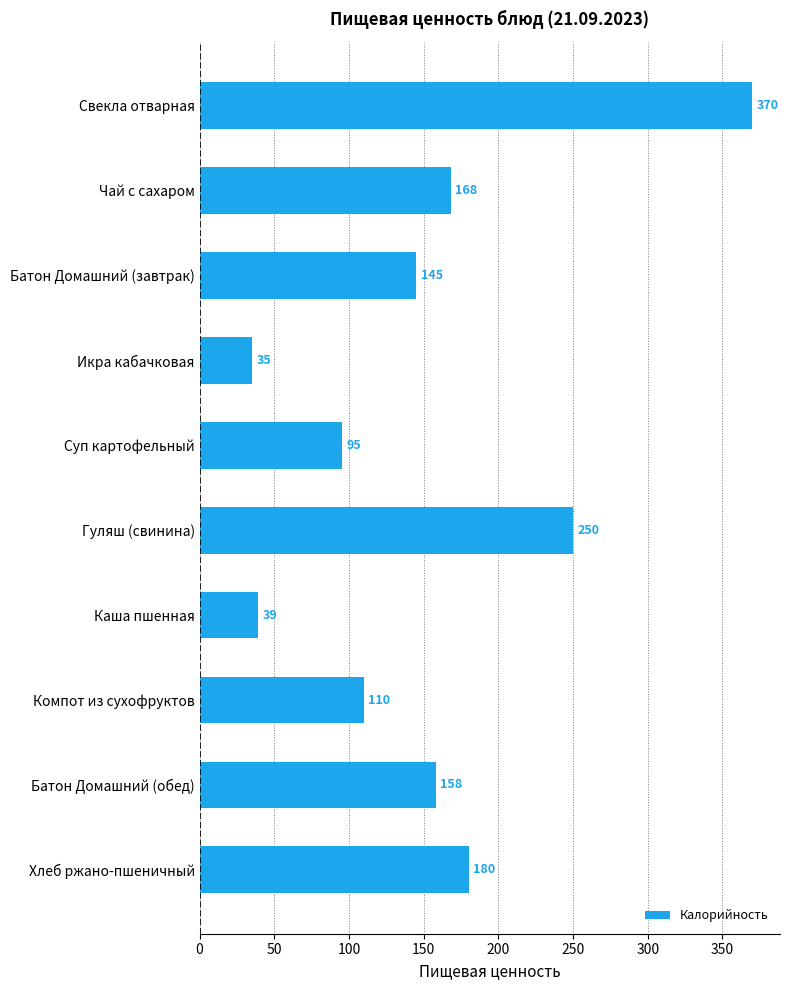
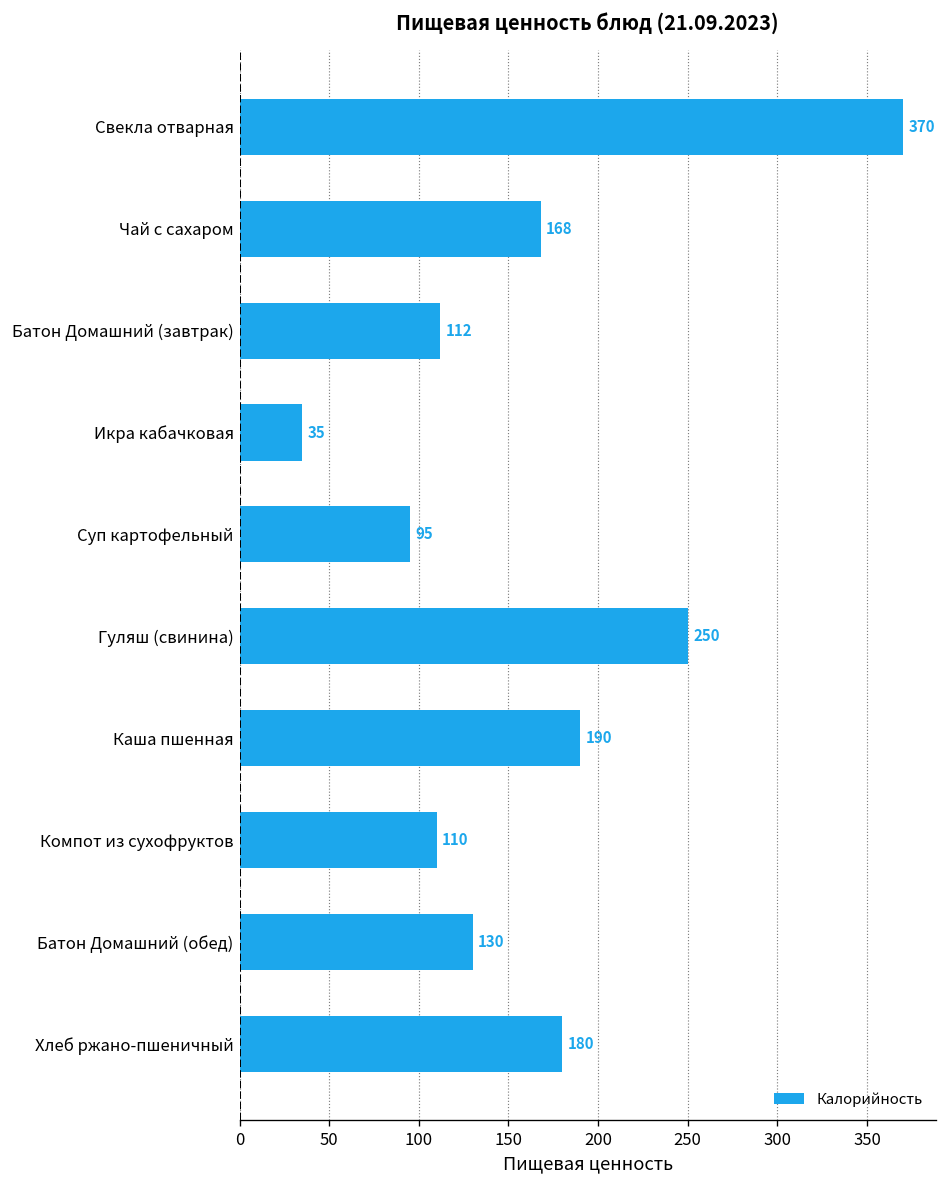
Батон Домашний (завтрак): 145 -> 112
Каша пшенная: 39 -> 190
Батон Домашний (обед): 158 -> 130
